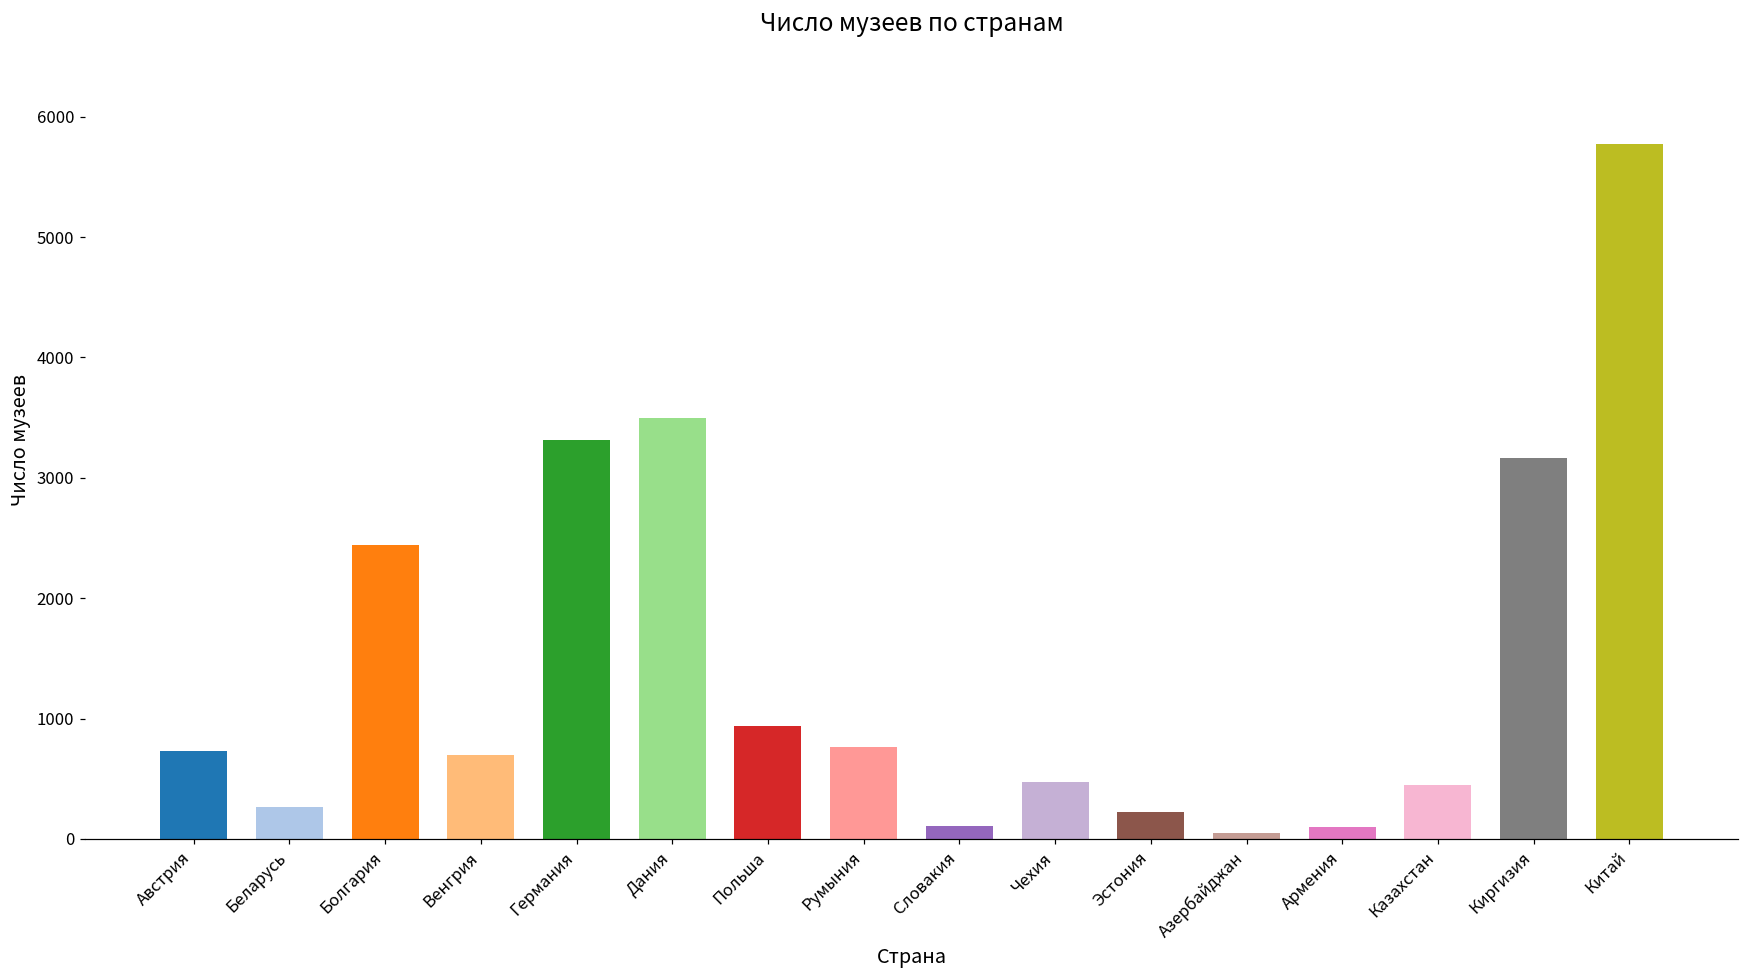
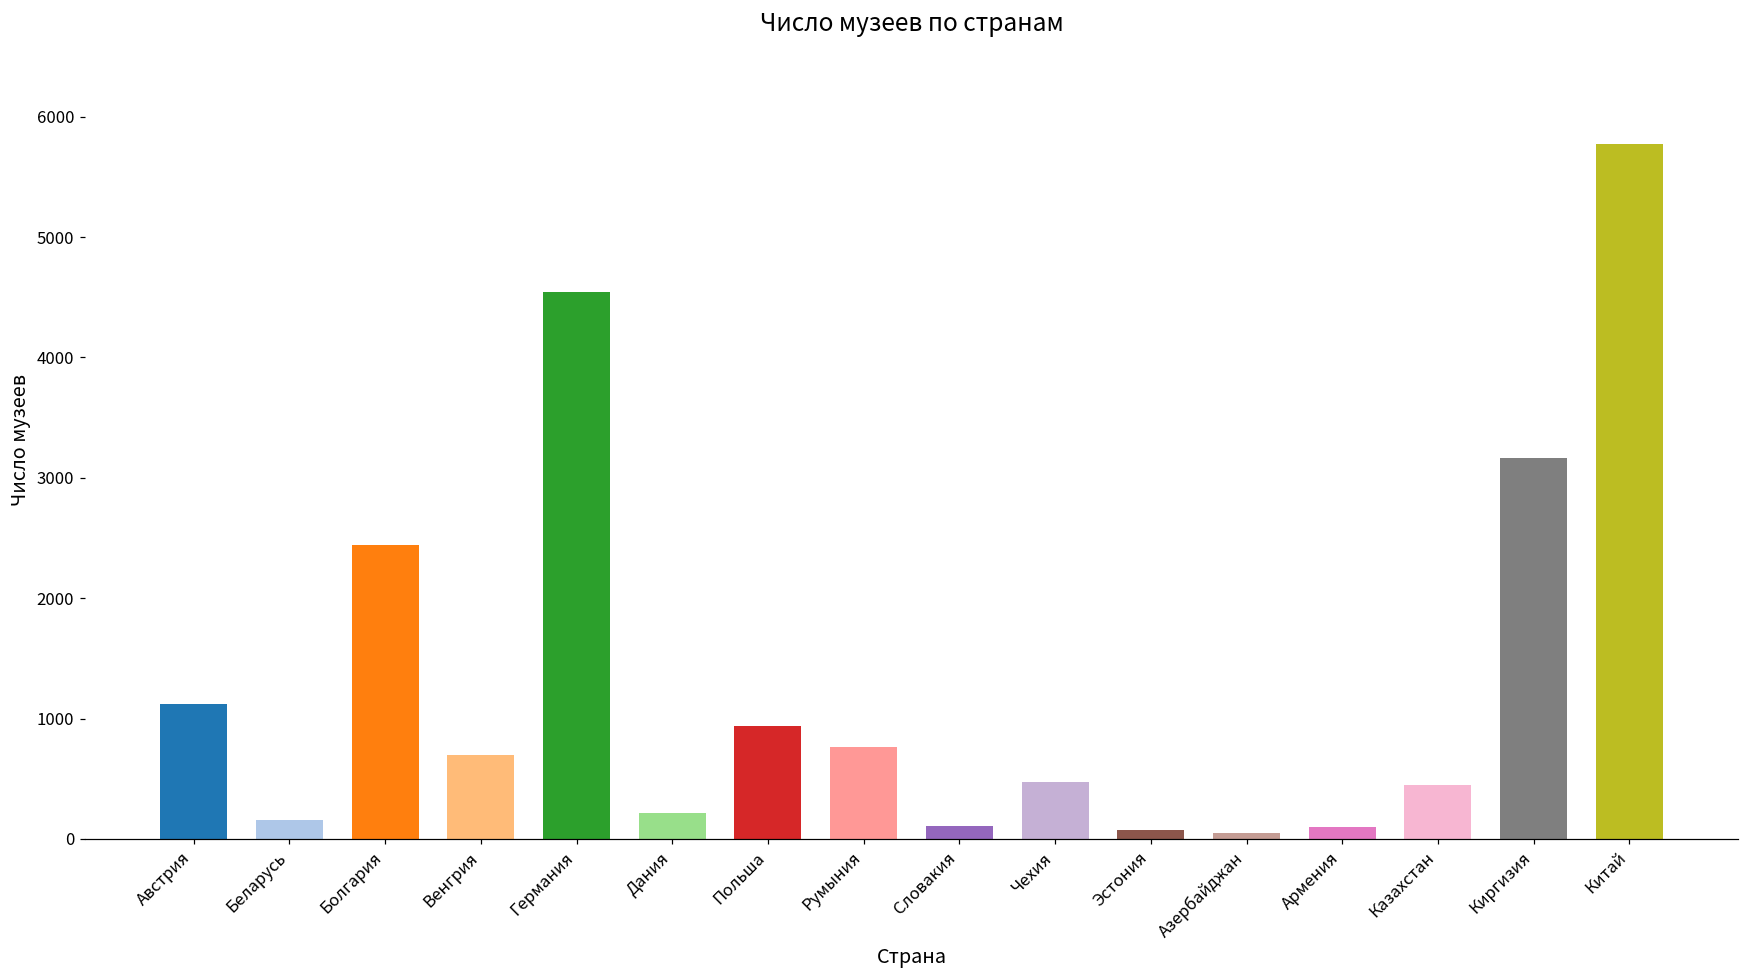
Австрия: 730 -> 1120
Беларусь: 270 -> 160
Германия: 3320 -> 4540
Дания: 3500 -> 220
Эстония: 230 -> 70
